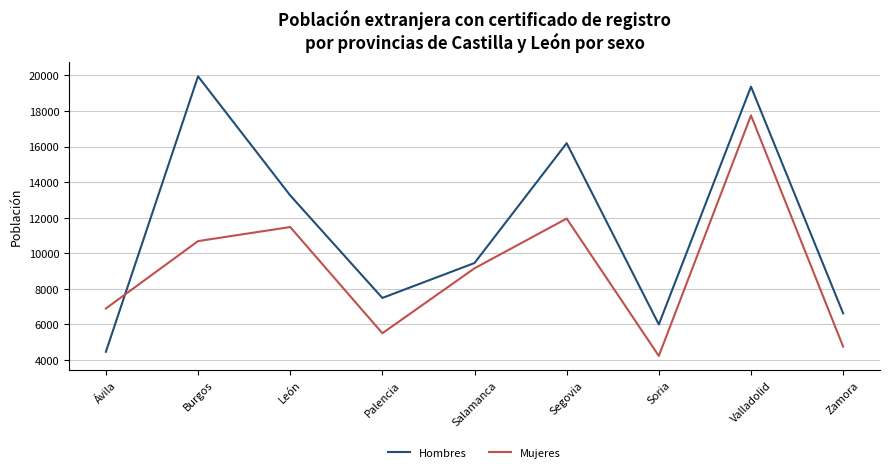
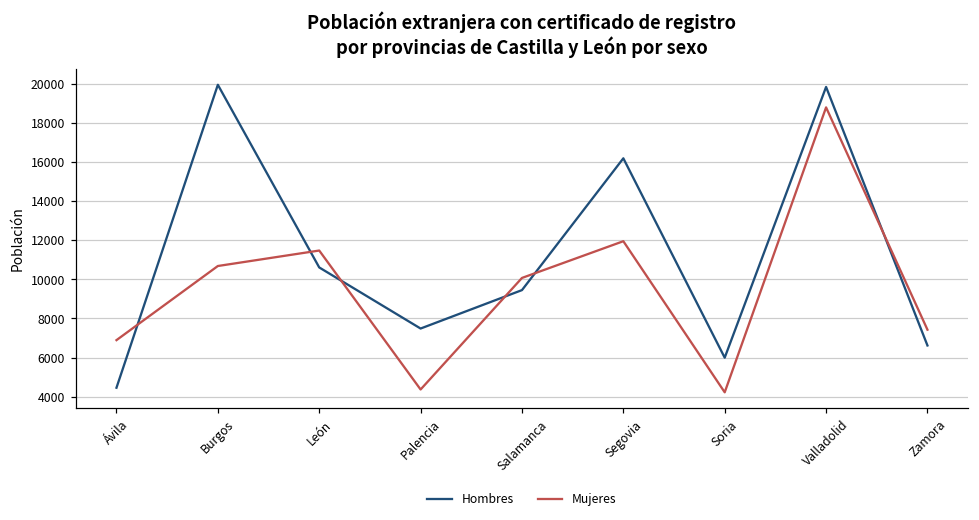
Hombres, León: 13300 -> 10600
Mujeres, Palencia: 5500 -> 4400
Mujeres, Salamanca: 9200 -> 10100
Hombres, Valladolid: 19400 -> 19800
Mujeres, Valladolid: 17800 -> 18800
Mujeres, Zamora: 4800 -> 7400
